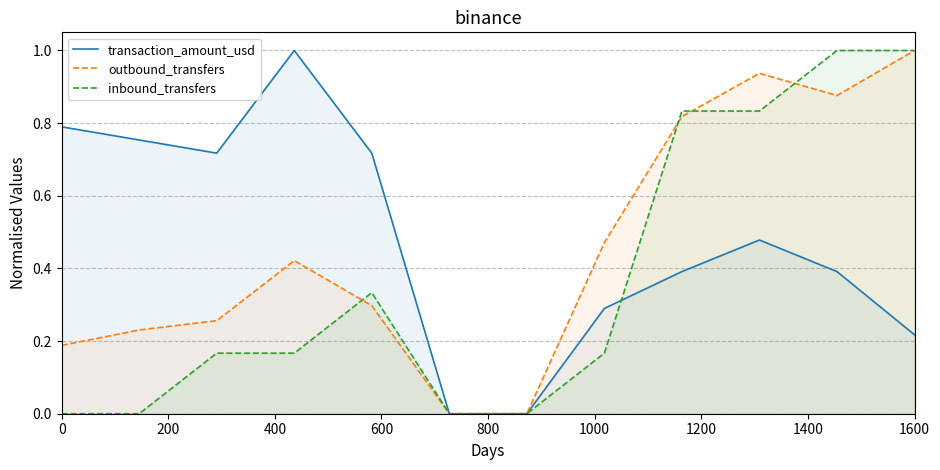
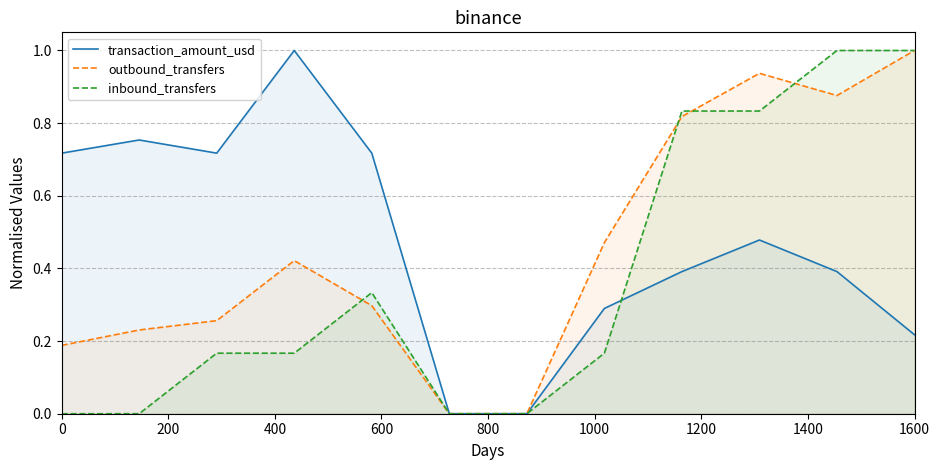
transaction_amount_usd, 0: 0.79 -> 0.72
